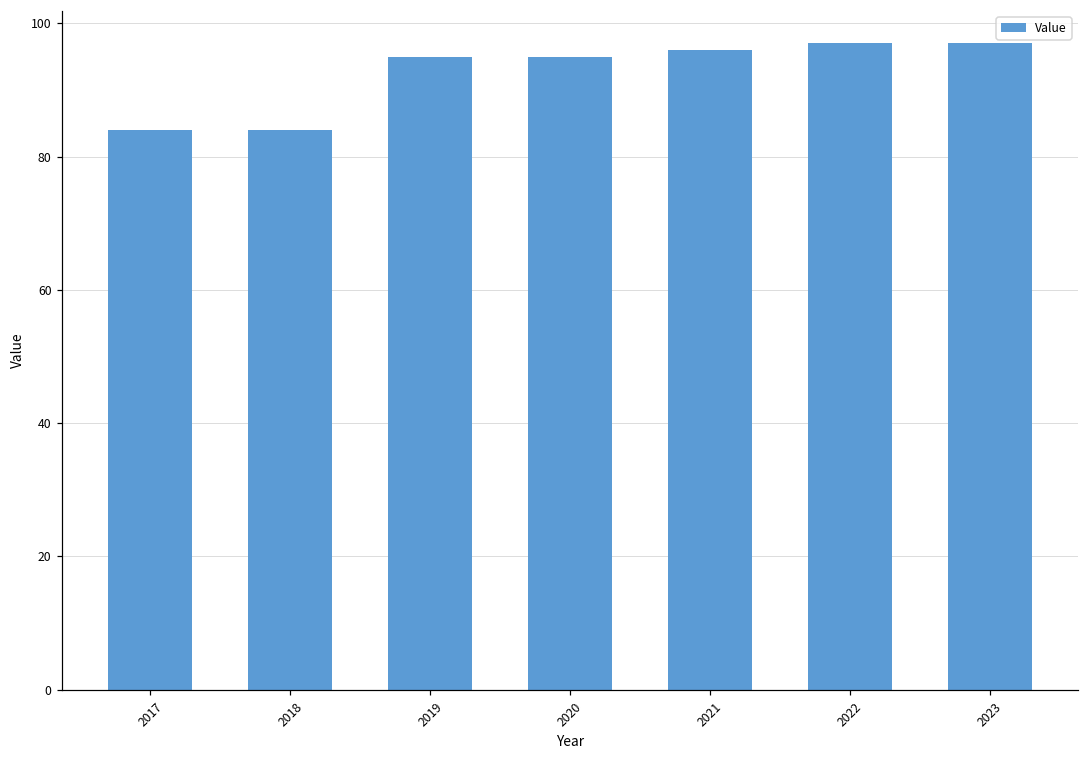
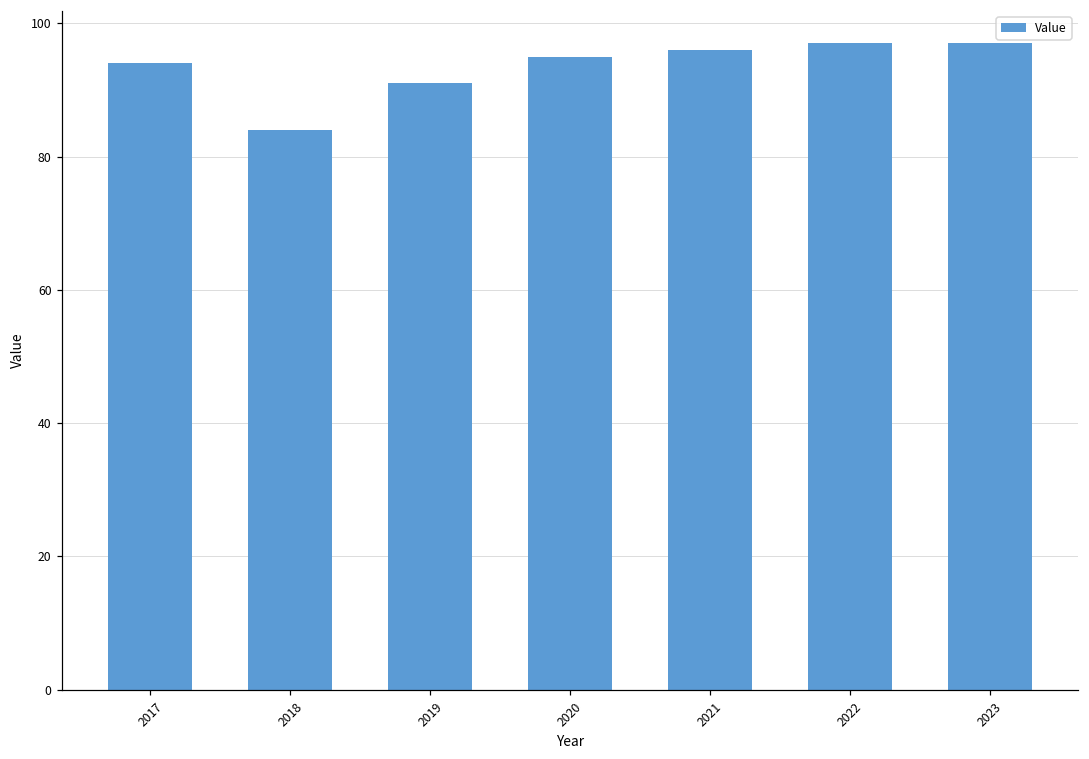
2017: 84 -> 94
2019: 95 -> 91
